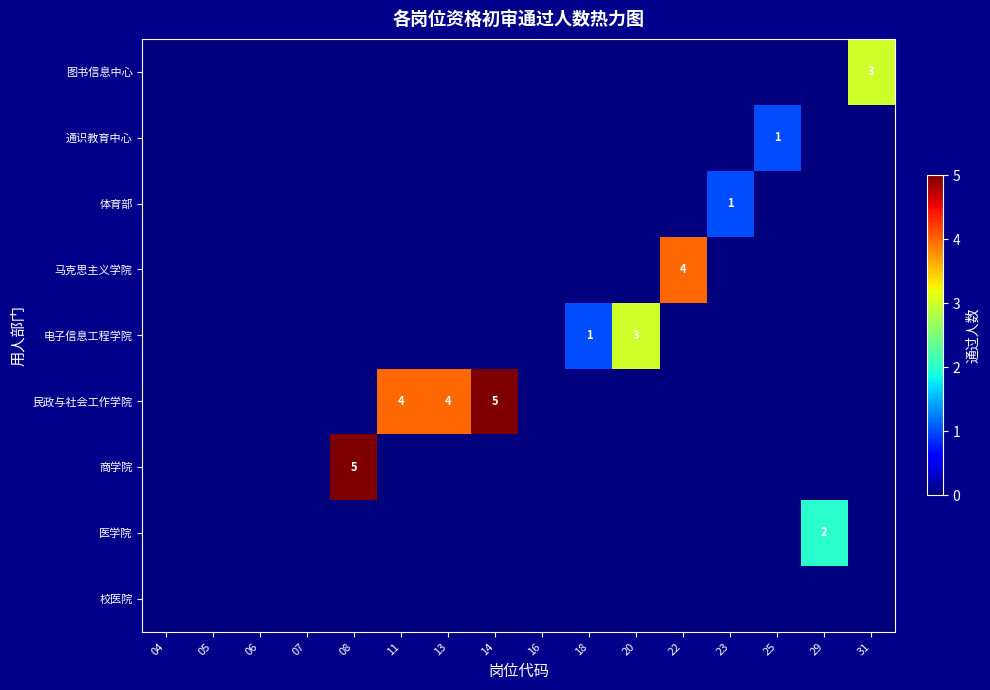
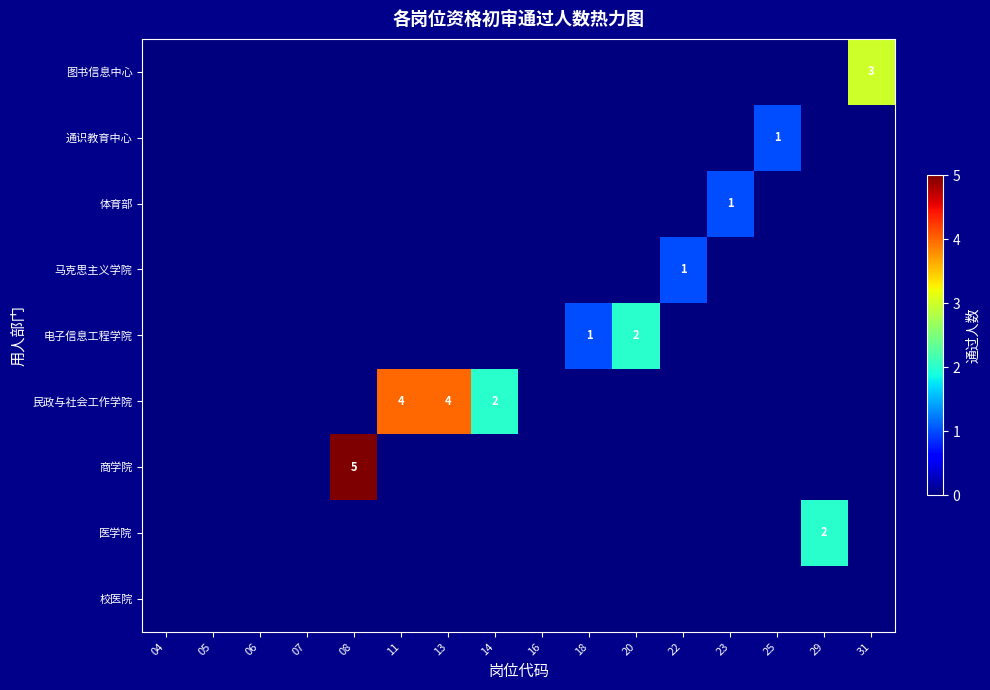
马克思主义学院, 22: 4 -> 1
电子信息工程学院, 20: 3 -> 2
民政与社会工作学院, 14: 5 -> 2
